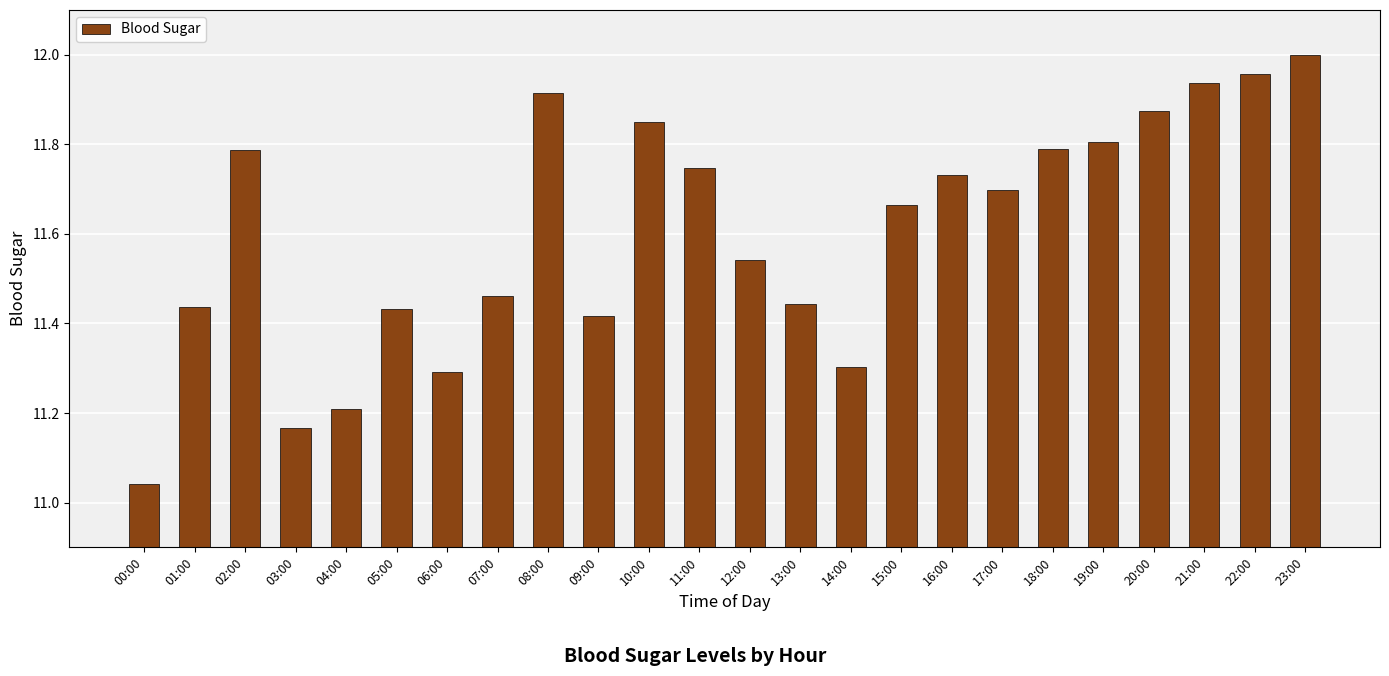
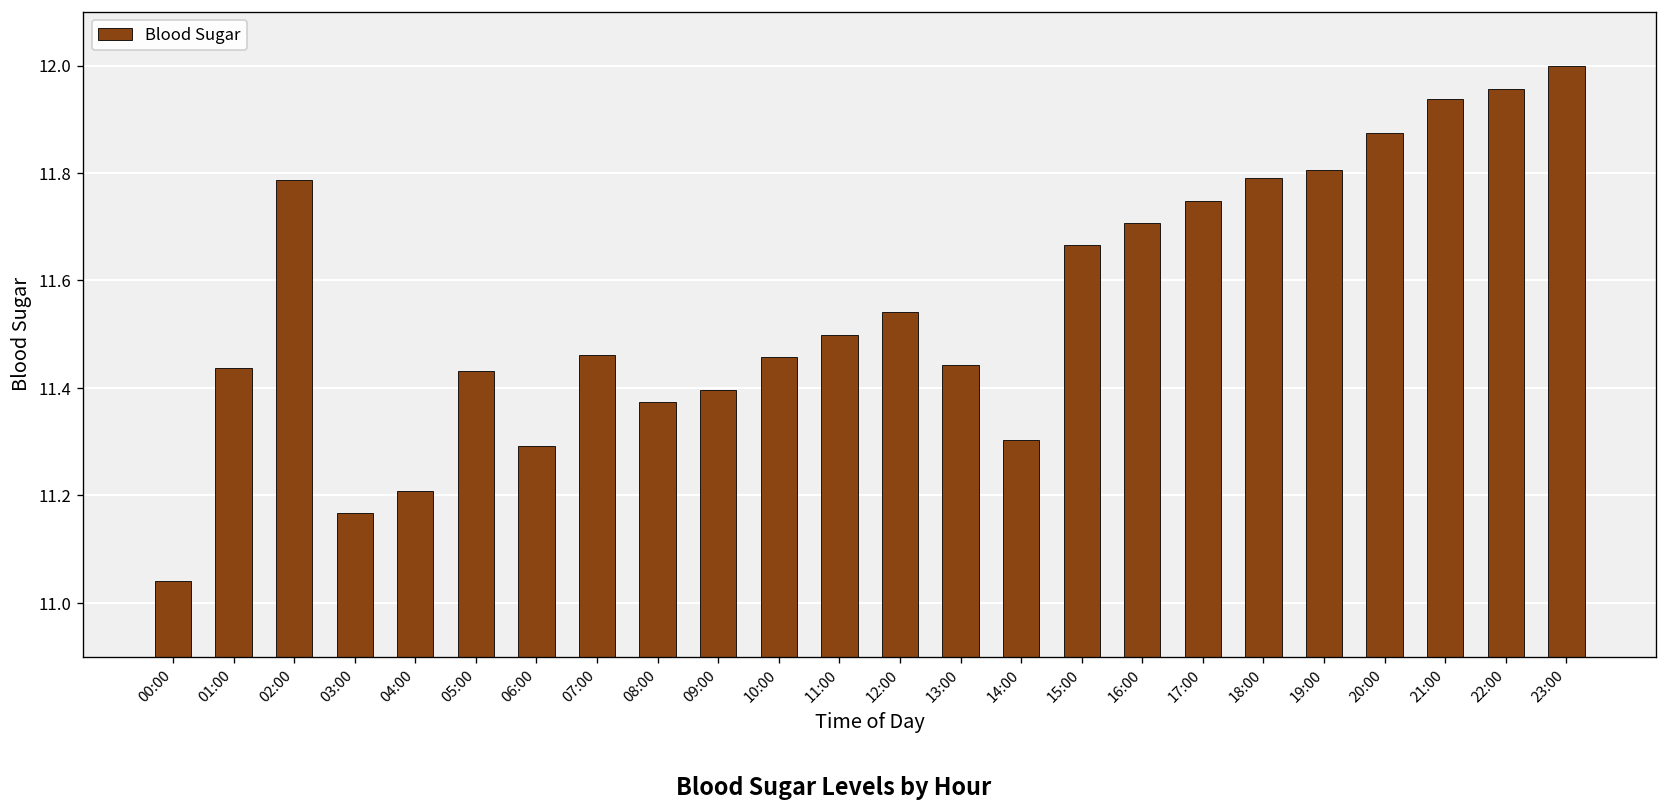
08:00: 11.92 -> 11.37
09:00: 11.42 -> 11.40
10:00: 11.85 -> 11.46
11:00: 11.75 -> 11.50
16:00: 11.73 -> 11.71
17:00: 11.70 -> 11.75
